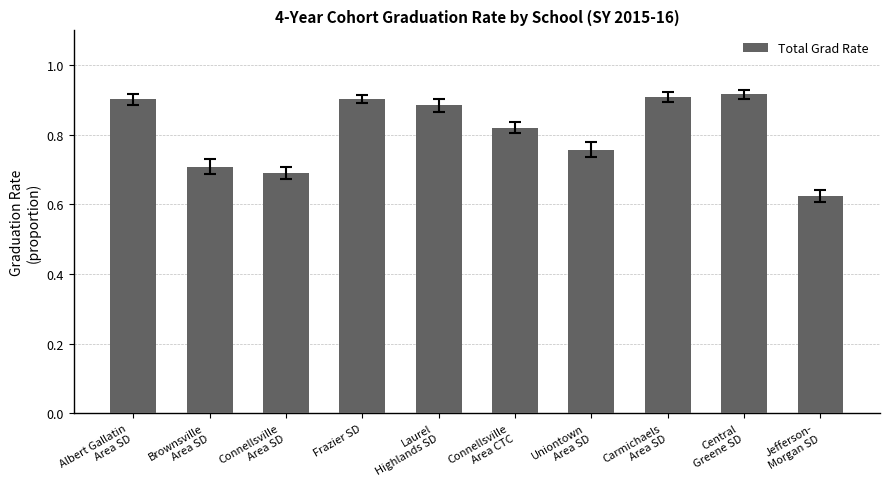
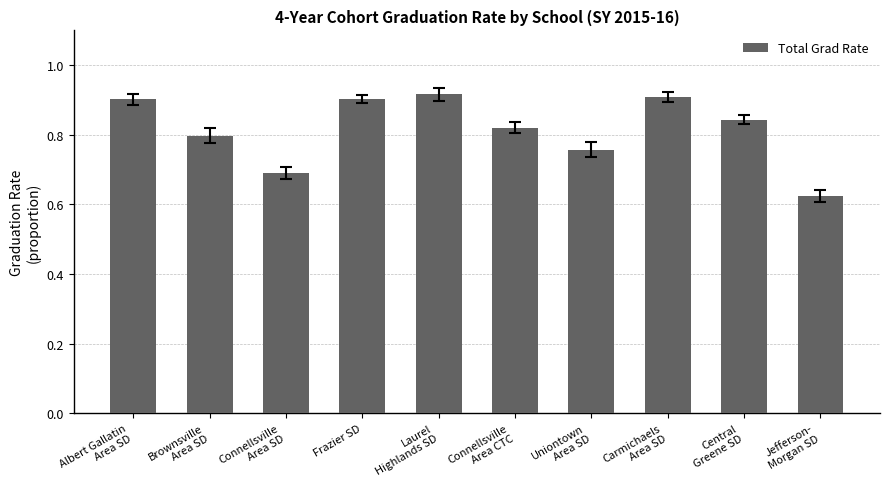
Total Grad Rate, Brownsville Area SD: 0.71 -> 0.80
Total Grad Rate, Laurel Highlands SD: 0.88 -> 0.92
Total Grad Rate, Central Greene SD: 0.92 -> 0.84
